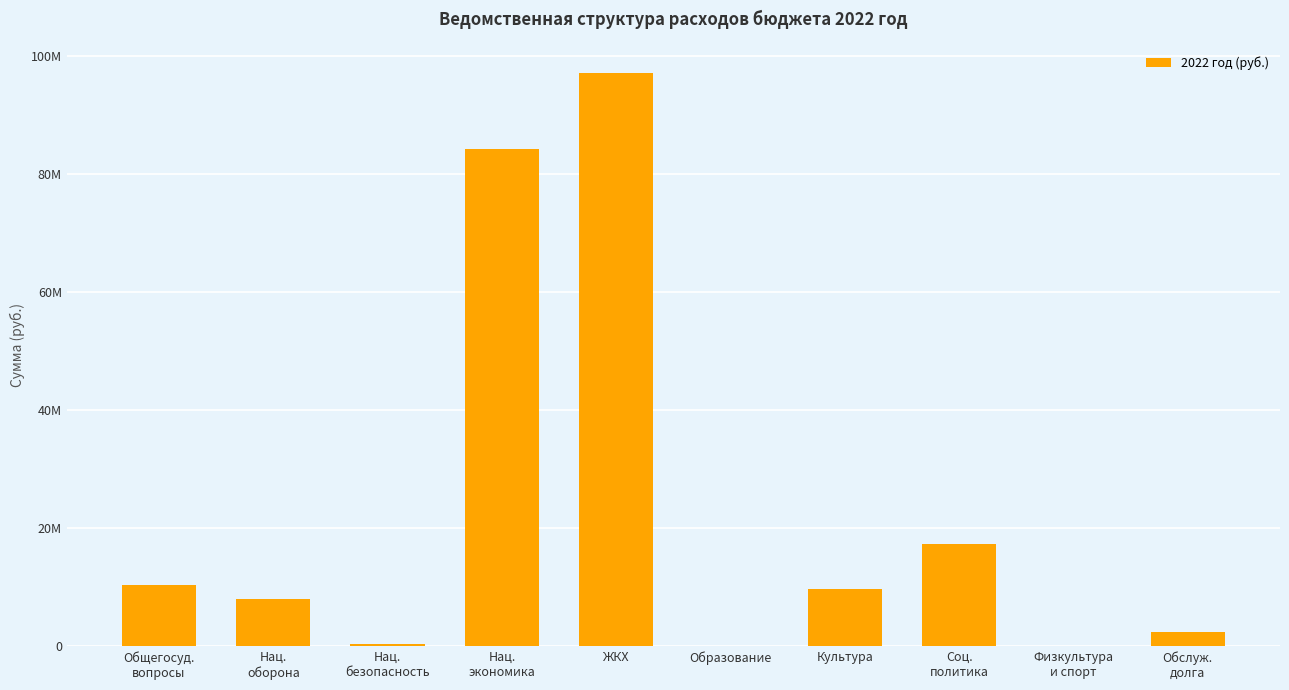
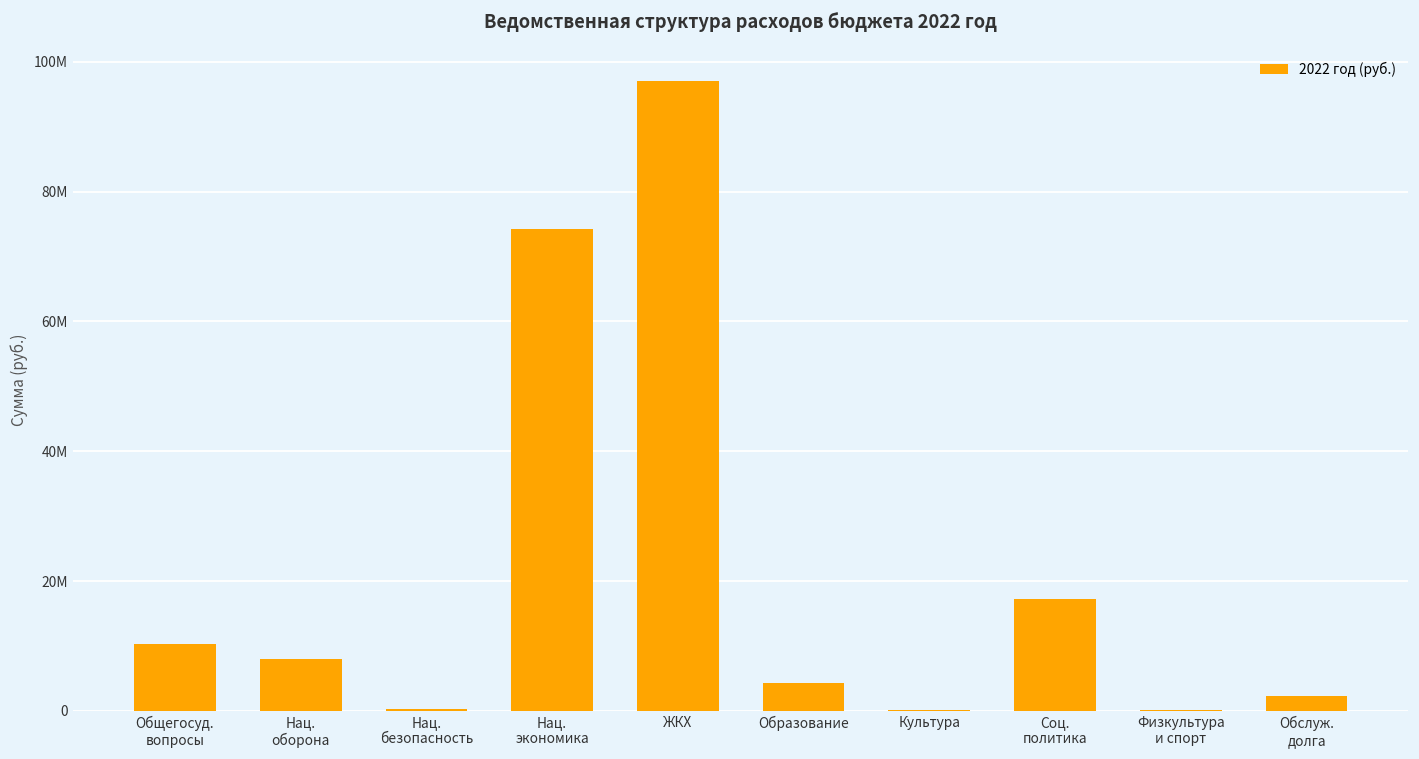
Нац. экономика: 84М -> 74М
Образование: 0М -> 4М
Культура: 10М -> 0М
